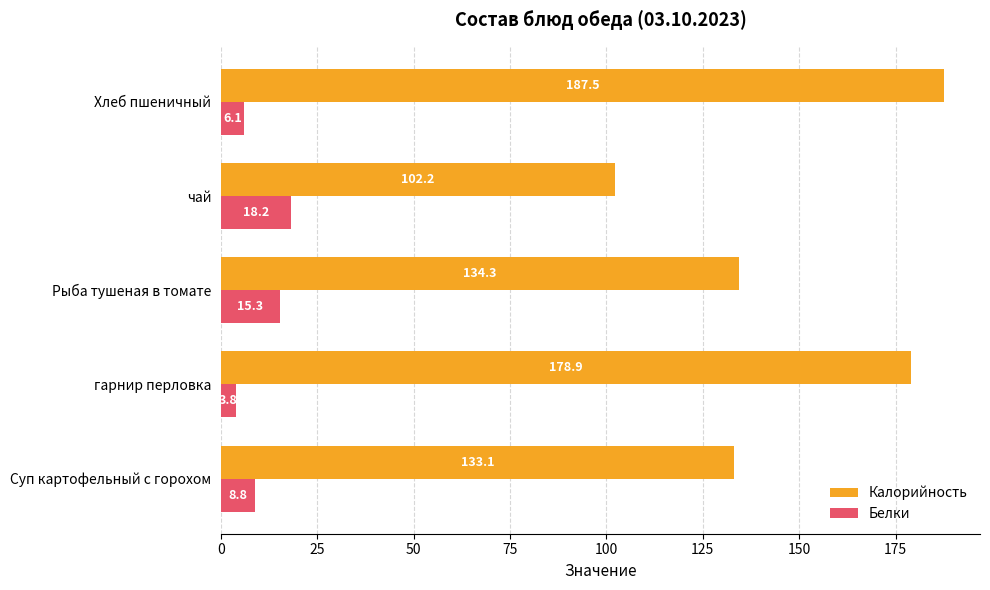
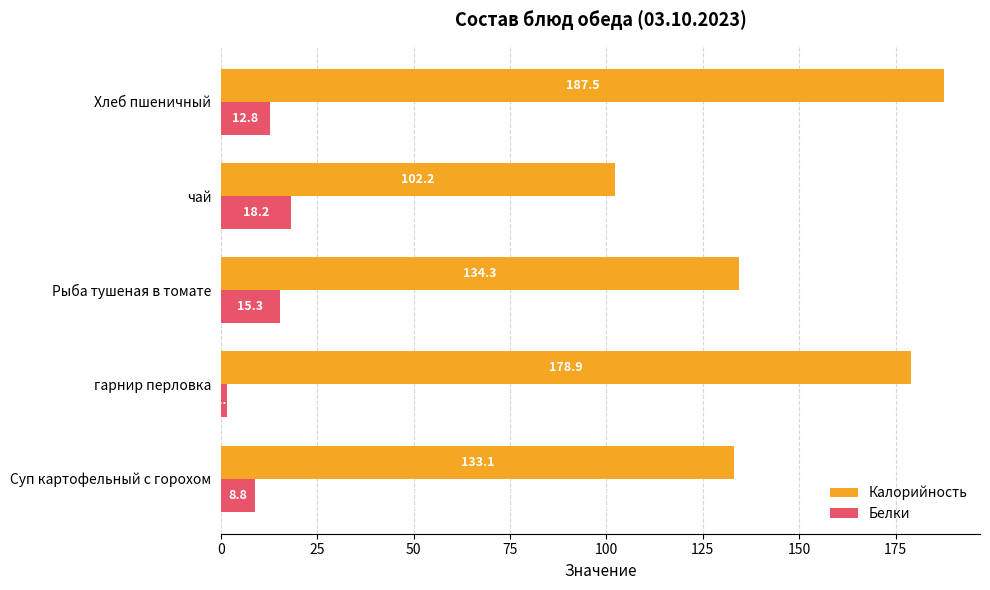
Белки, Хлеб пшеничный: 6.1 -> 12.8
Белки, гарнир перловка: 4 -> 2
